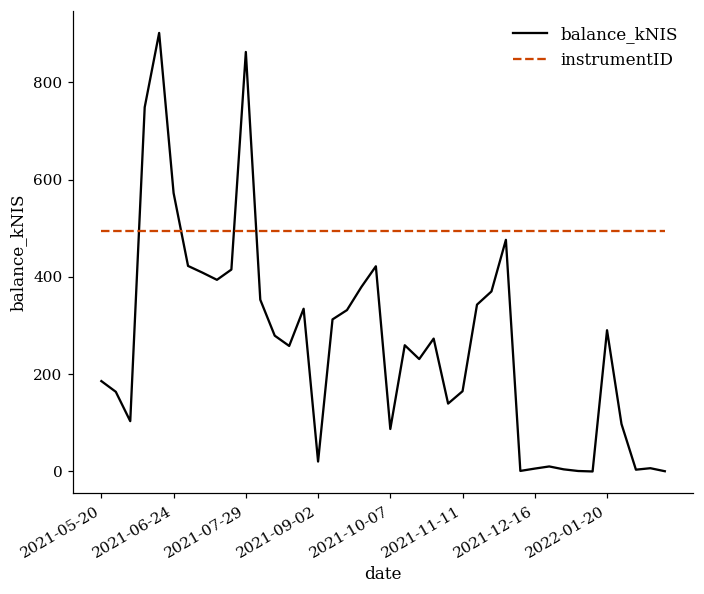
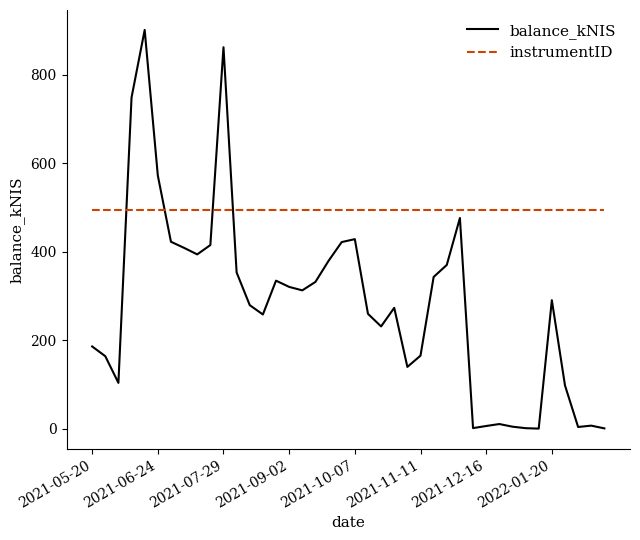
balance_kNIS, 2021-09-02: 20 -> 320
balance_kNIS, 2021-10-07: 90 -> 430
